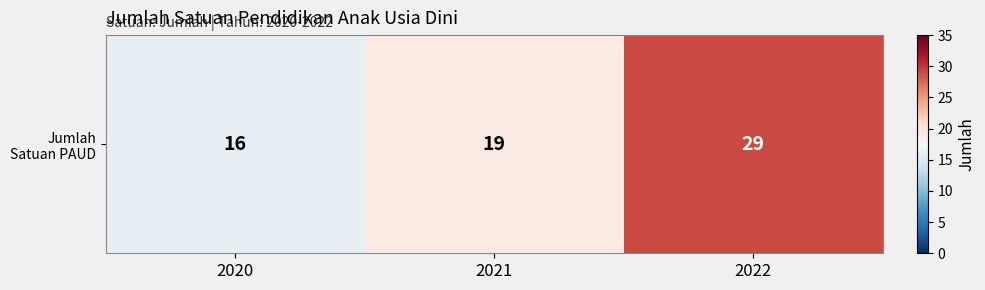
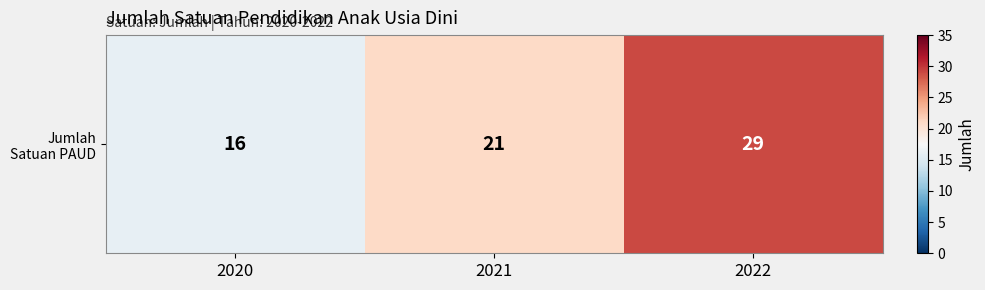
Jumlah Satuan PAUD, 2021: 19 -> 21
